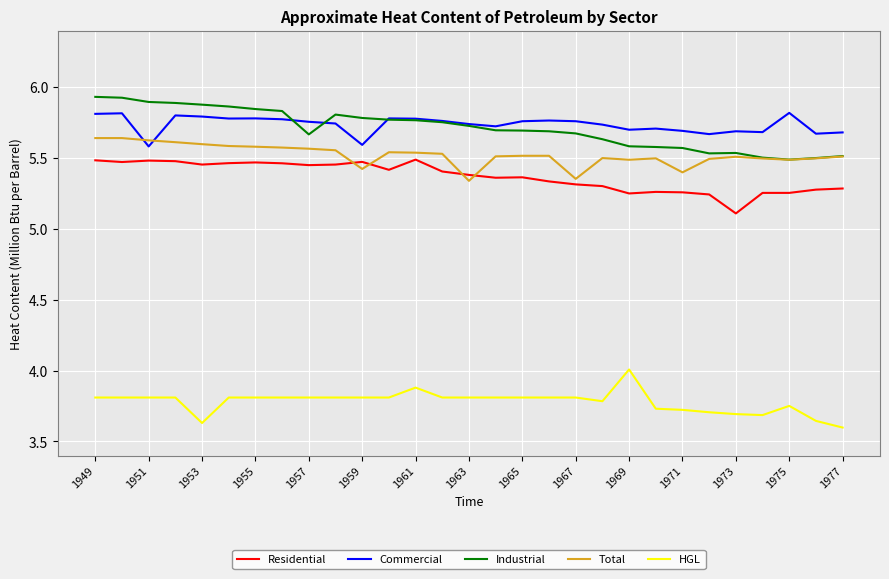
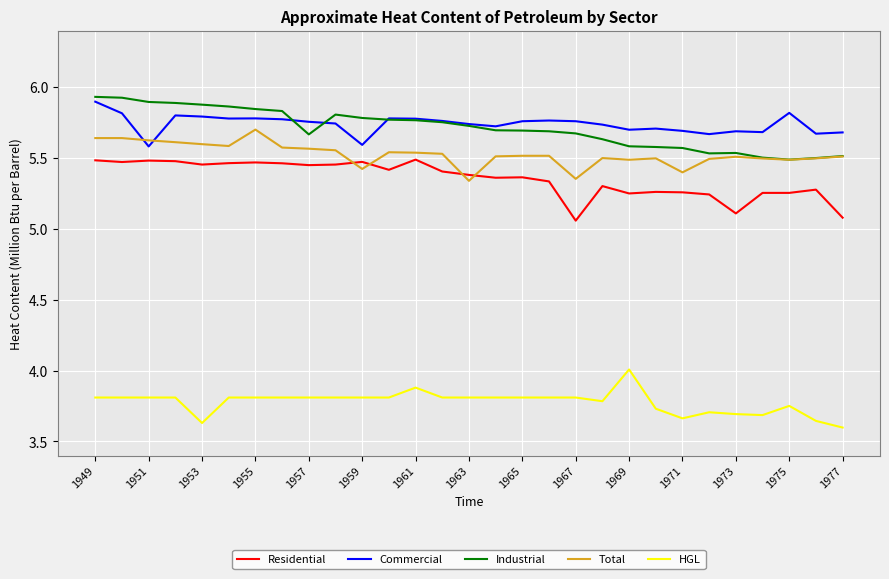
Commercial, 1949: 5.81 -> 5.90
Total, 1955: 5.58 -> 5.70
Residential, 1967: 5.32 -> 5.06
HGL, 1971: 3.72 -> 3.66
Residential, 1977: 5.29 -> 5.08
